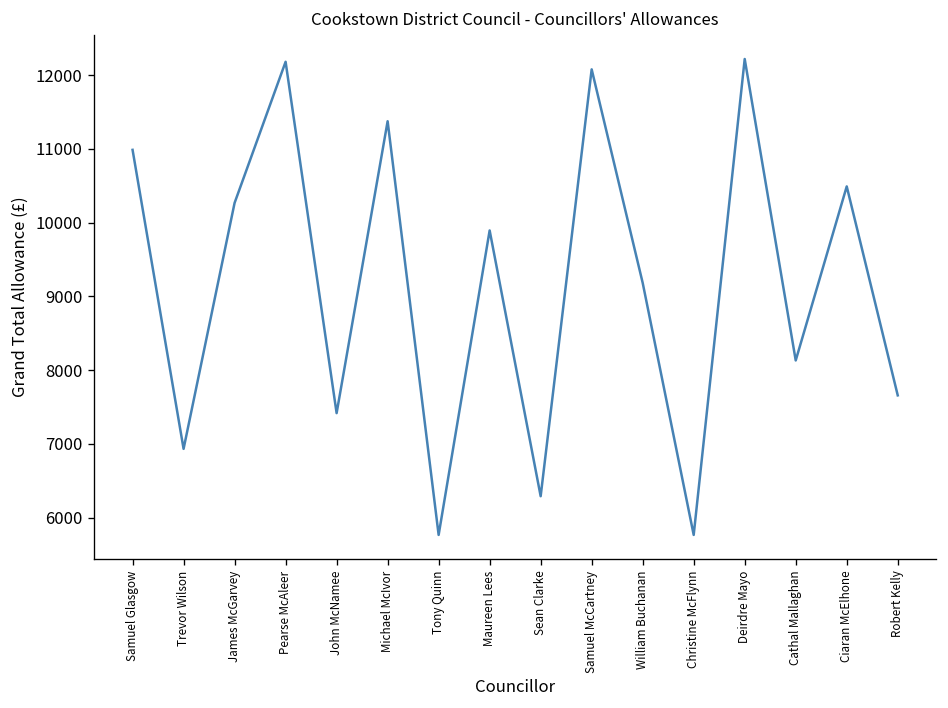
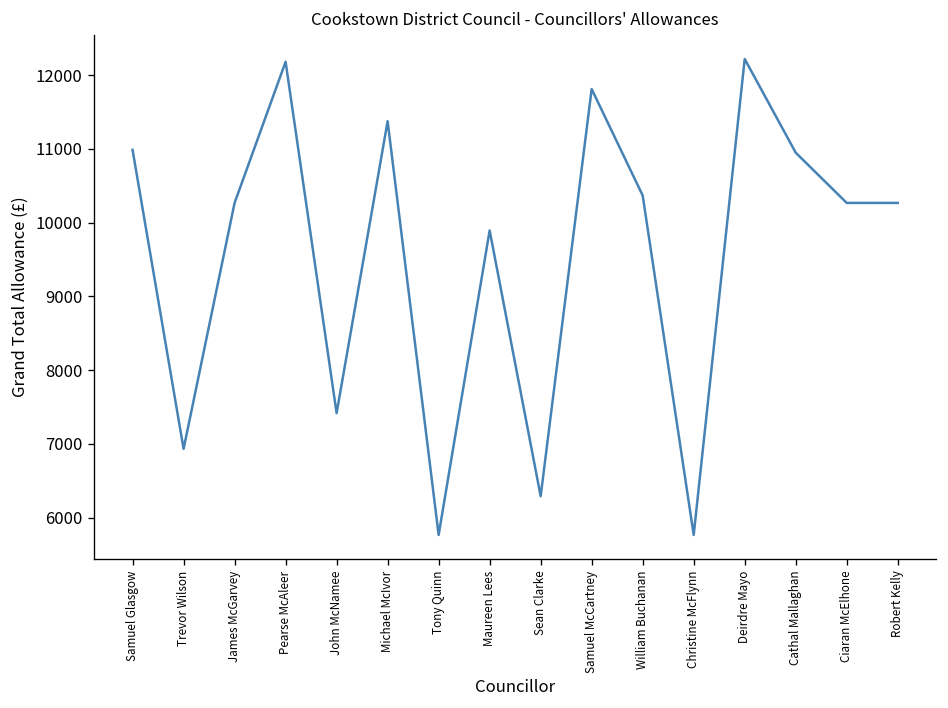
Samuel McCartney: 12100 -> 11800
William Buchanan: 9200 -> 10400
Cathal Mallaghan: 8100 -> 10900
Ciaran McElhone: 10500 -> 10300
Robert Kelly: 7700 -> 10300
